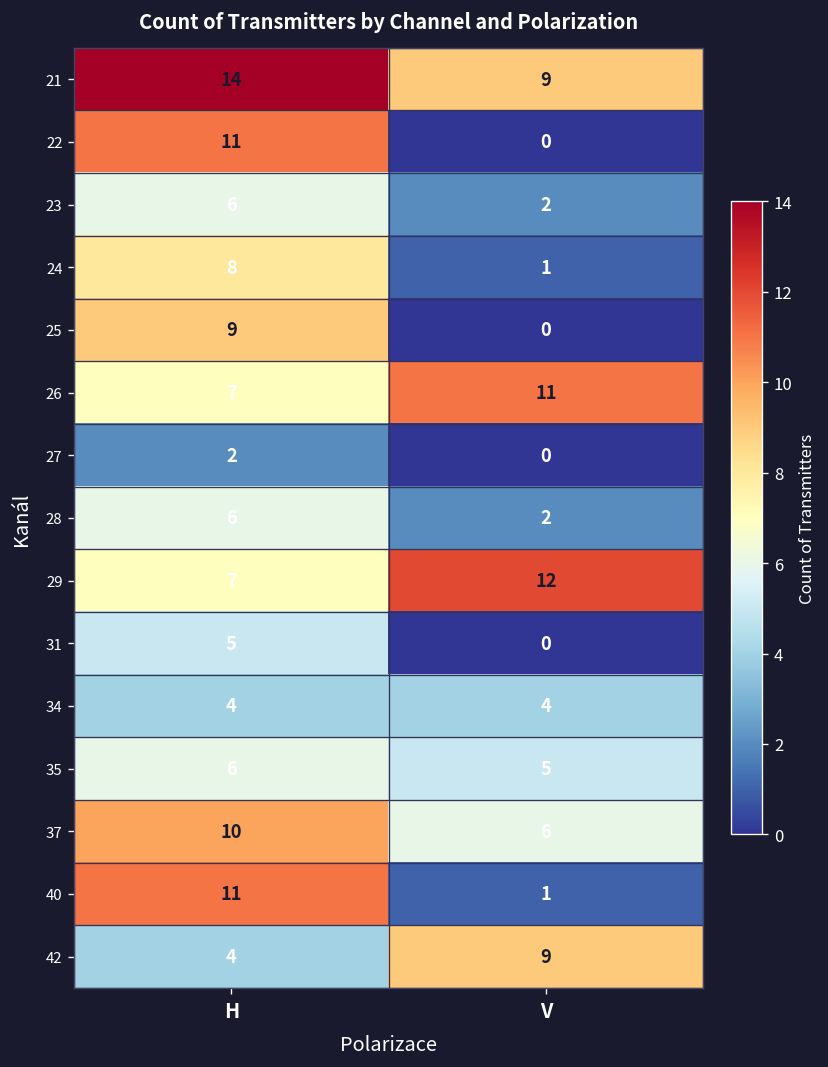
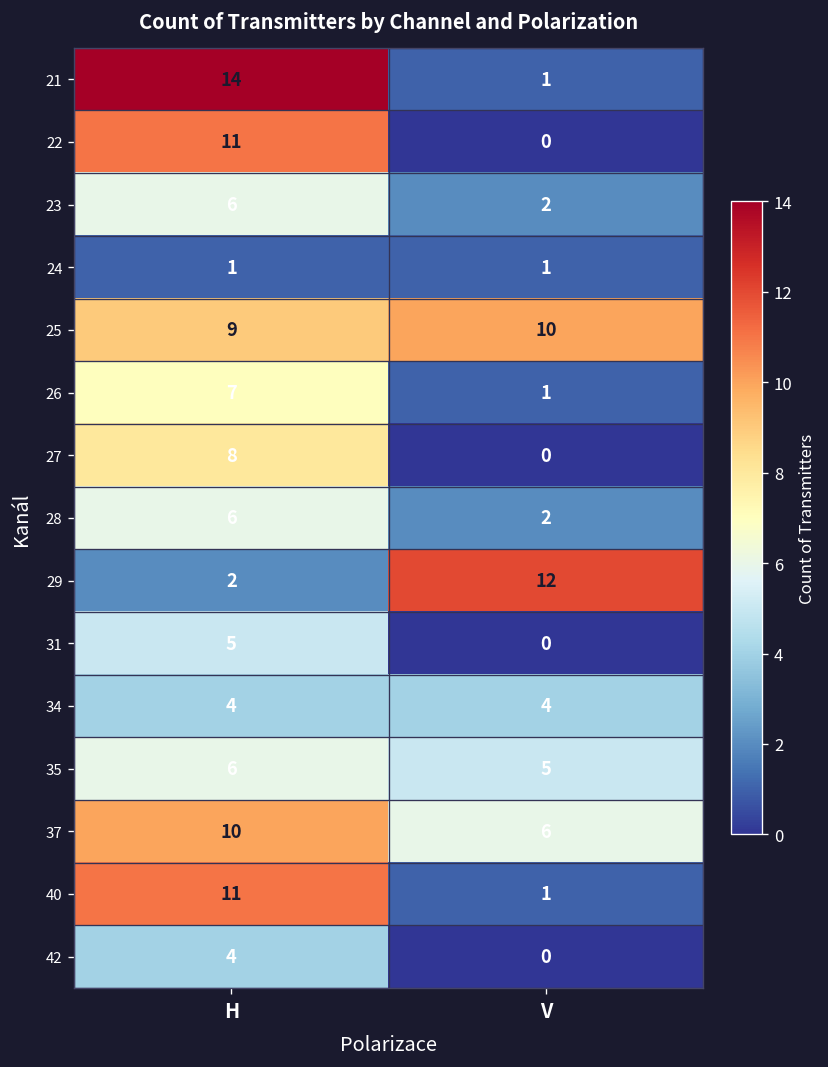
21, V: 9 -> 1
24, H: 8 -> 1
25, V: 0 -> 10
26, V: 11 -> 1
27, H: 2 -> 8
29, H: 7 -> 2
42, V: 9 -> 0
